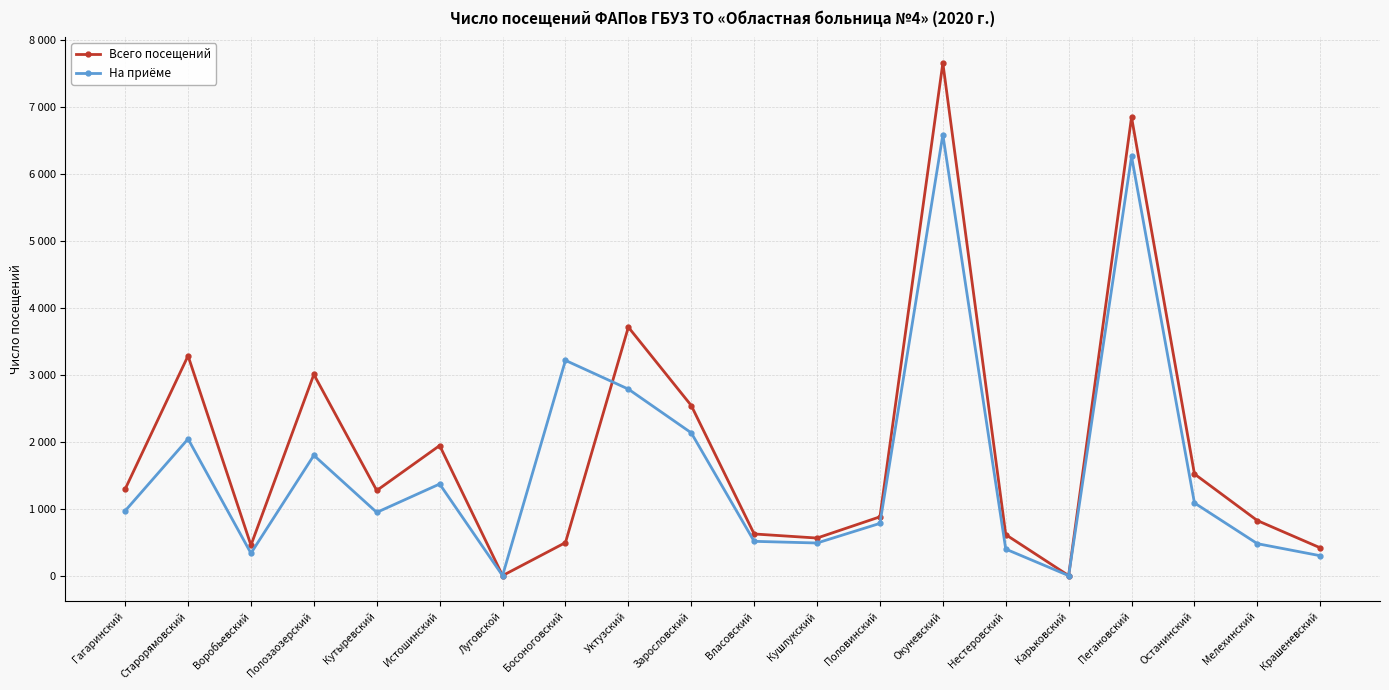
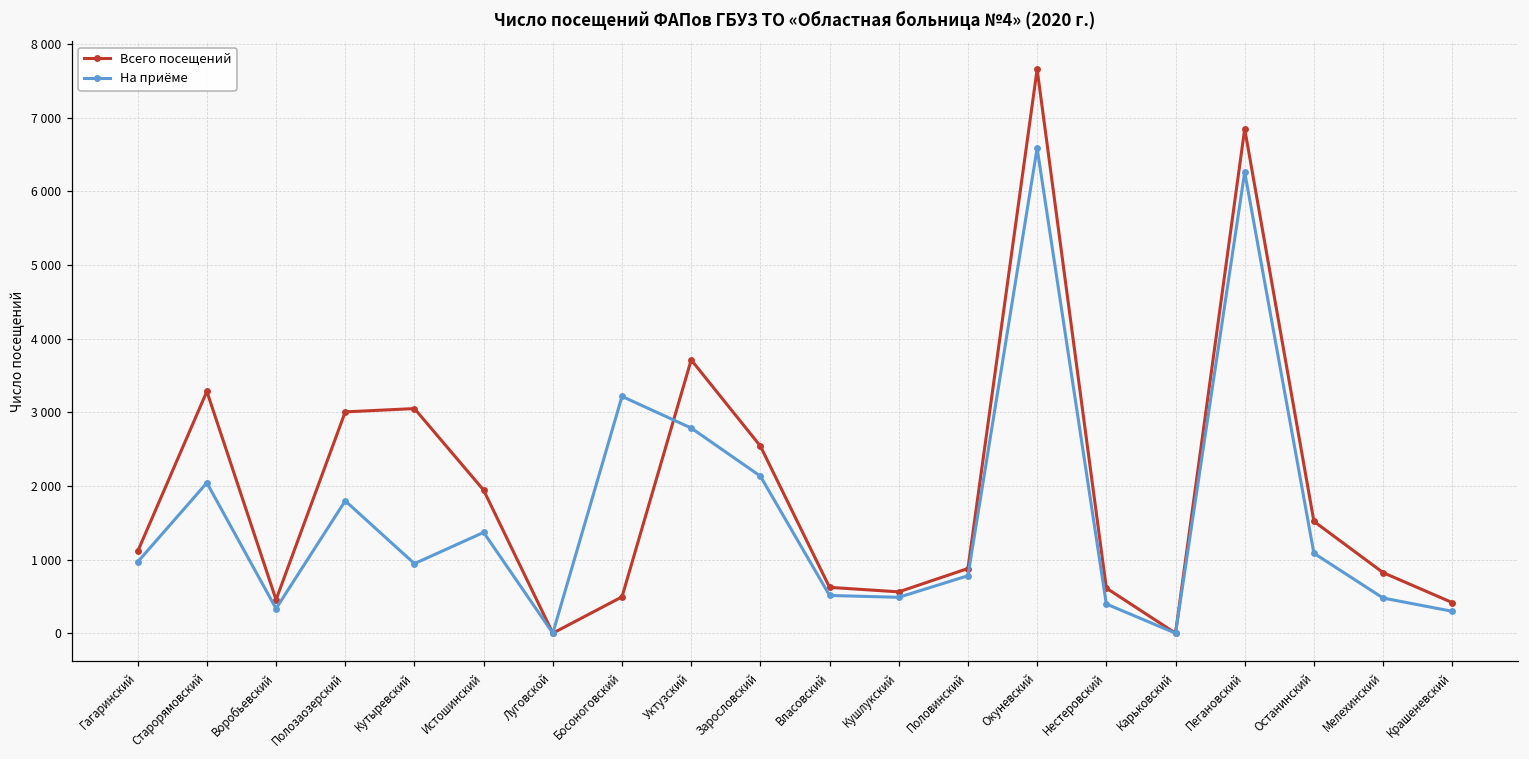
Всего посещений, Гагаринский: 1300 -> 1100
Всего посещений, Кутыревский: 1300 -> 3000
